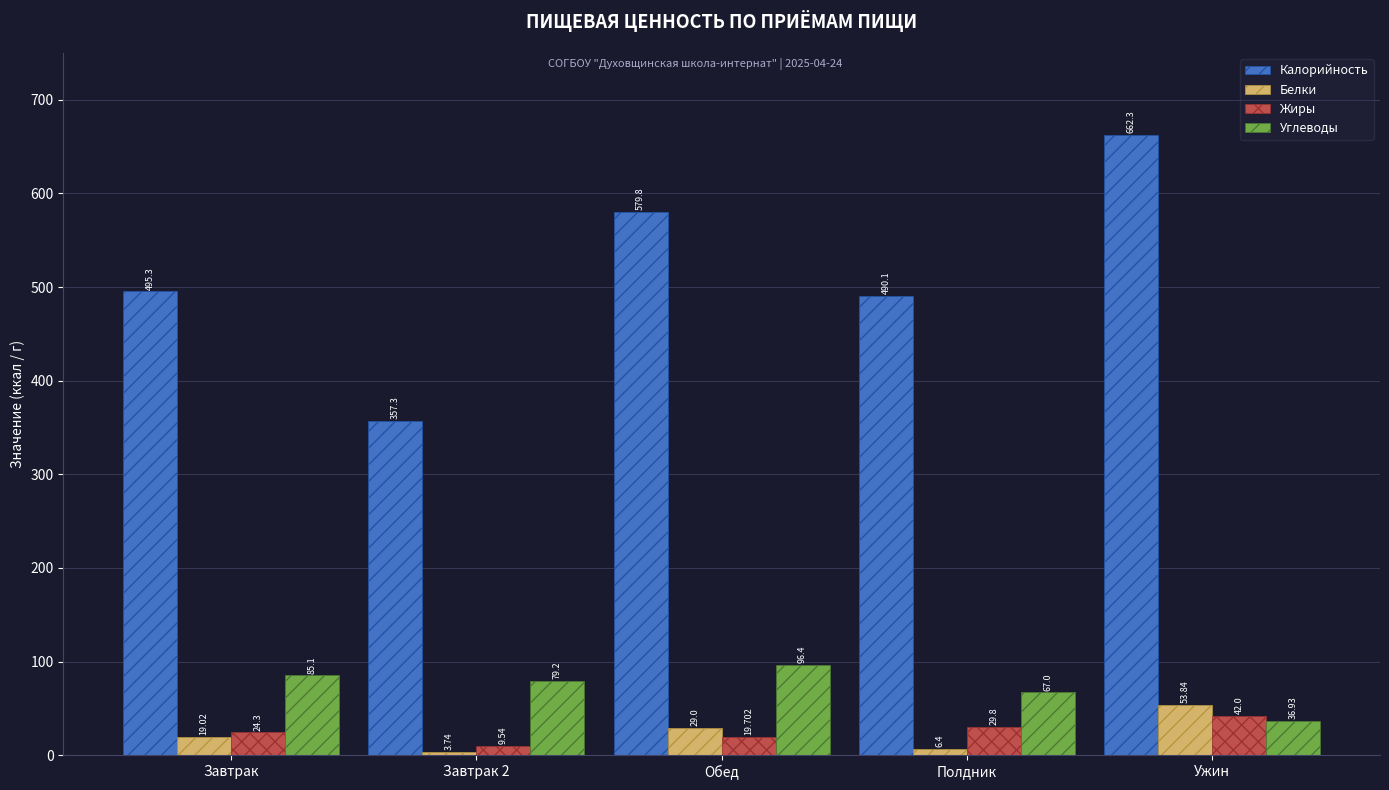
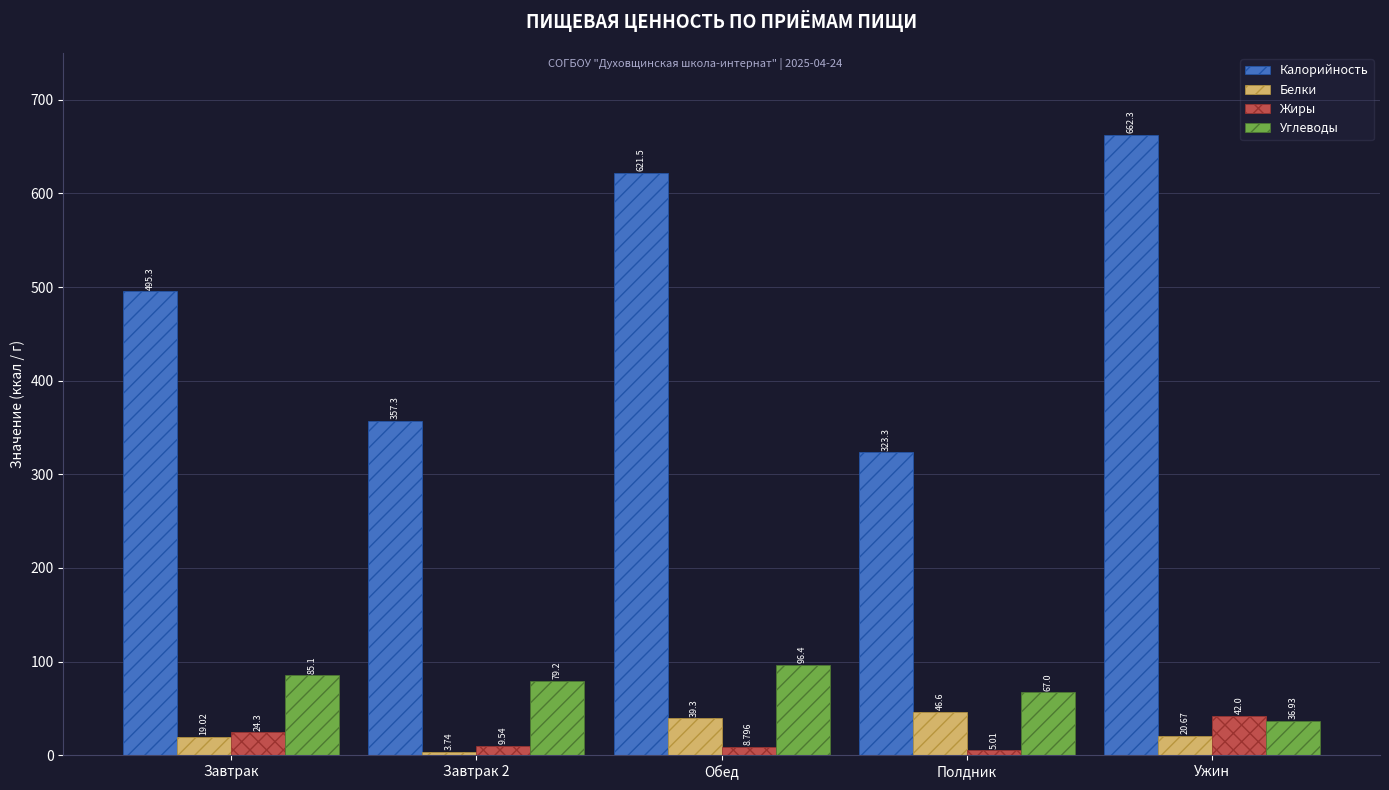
Калорийность, Обед: 579.8 -> 621.5
Белки, Обед: 29.0 -> 39.3
Жиры, Обед: 19.702 -> 8.796
Калорийность, Полдник: 490.1 -> 323.3
Белки, Полдник: 6.4 -> 46.6
Жиры, Полдник: 29.8 -> 5.01
Белки, Ужин: 53.84 -> 20.67
